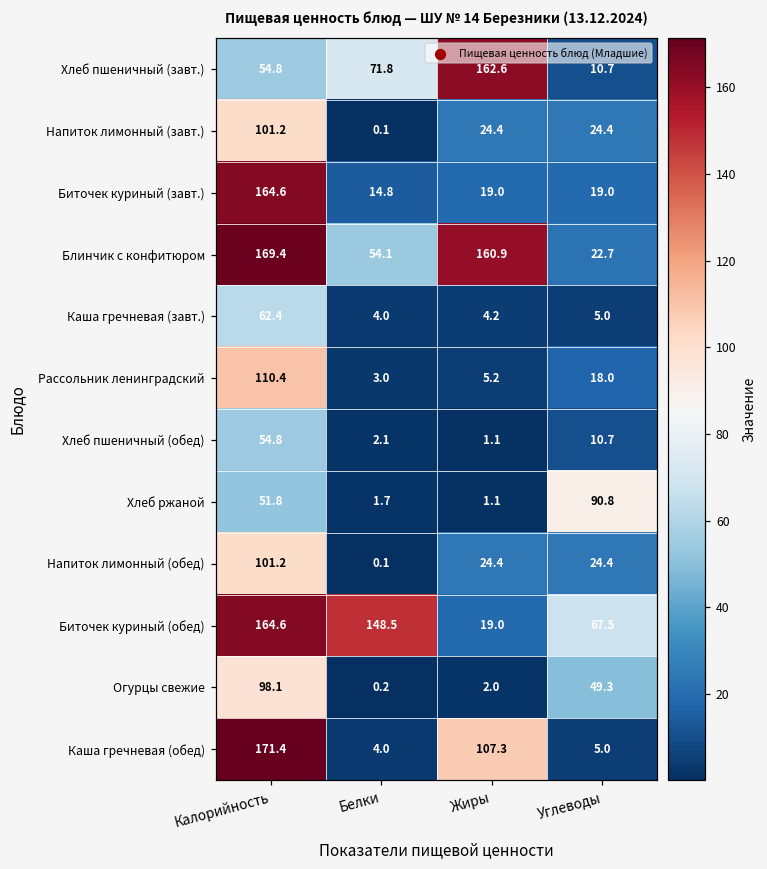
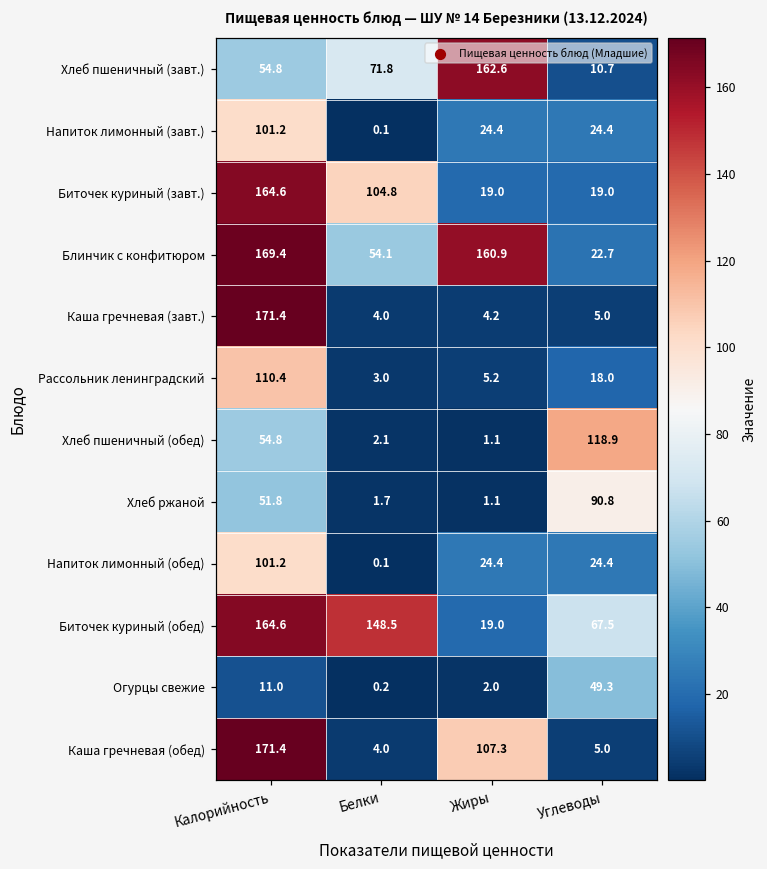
Биточек куриный (завт.), Белки: 14.8 -> 104.8
Каша гречневая (завт.), Калорийность: 62.4 -> 171.4
Хлеб пшеничный (обед), Углеводы: 10.7 -> 118.9
Огурцы свежие, Калорийность: 98.1 -> 11.0
